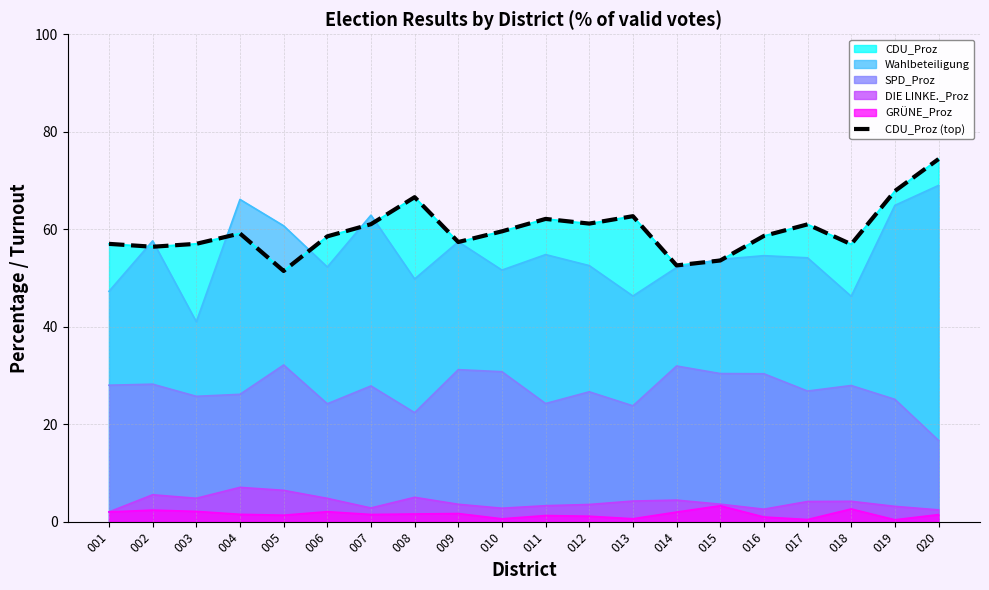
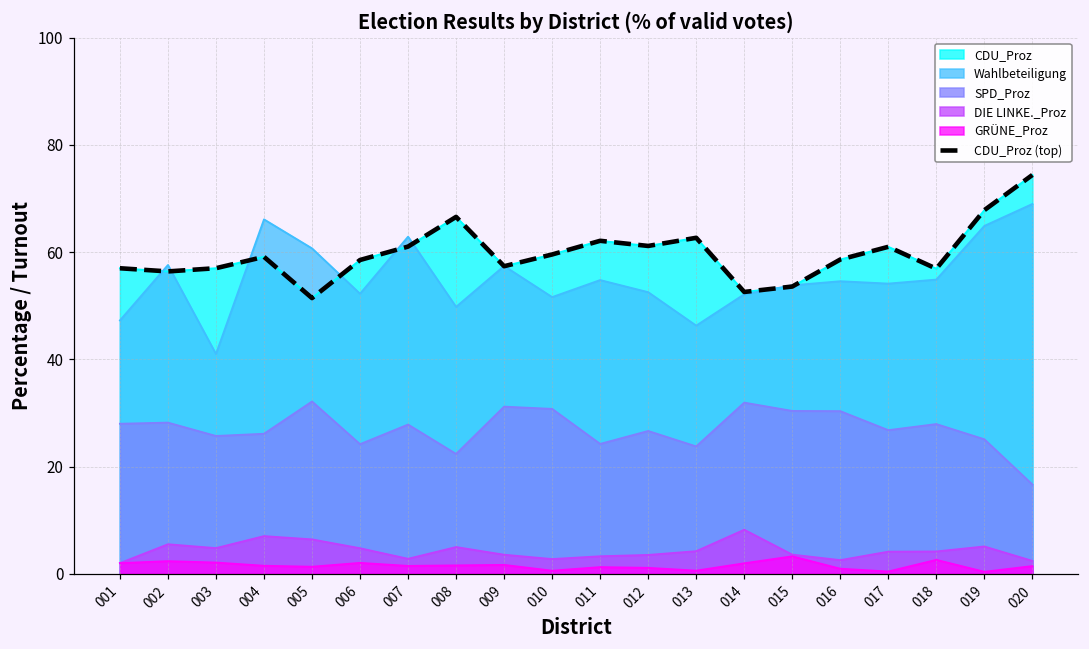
DIE LINKE._Proz, 014: 4 -> 8
Wahlbeteiligung, 018: 46 -> 55
DIE LINKE._Proz, 019: 3 -> 5
